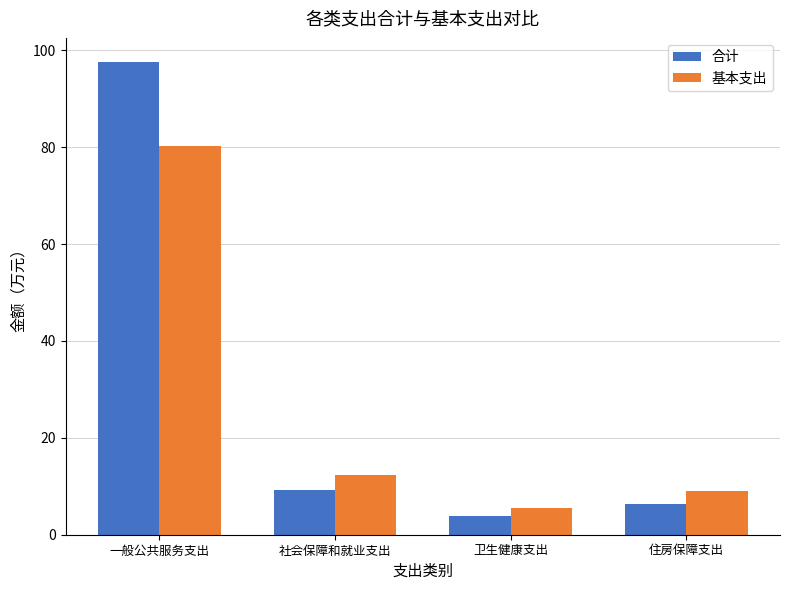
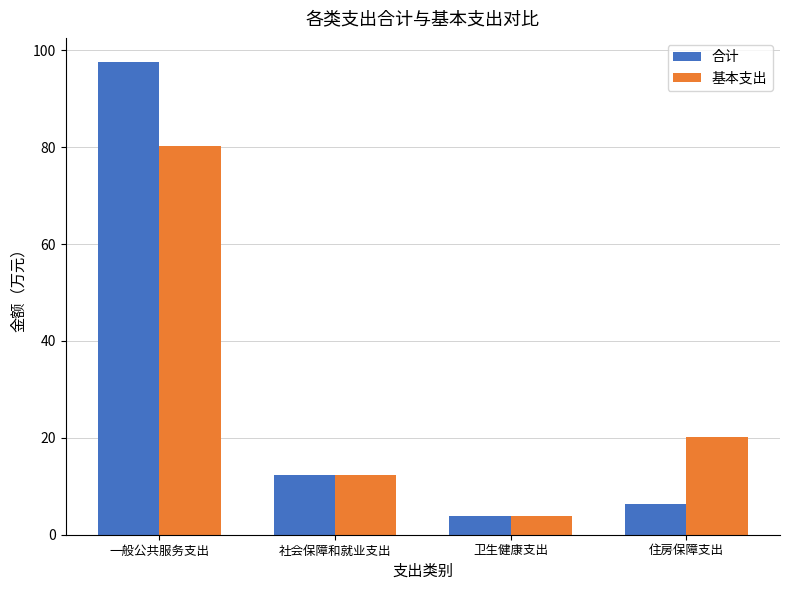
合计, 社会保障和就业支出: 9 -> 12
基本支出, 卫生健康支出: 6 -> 4
基本支出, 住房保障支出: 9 -> 20
